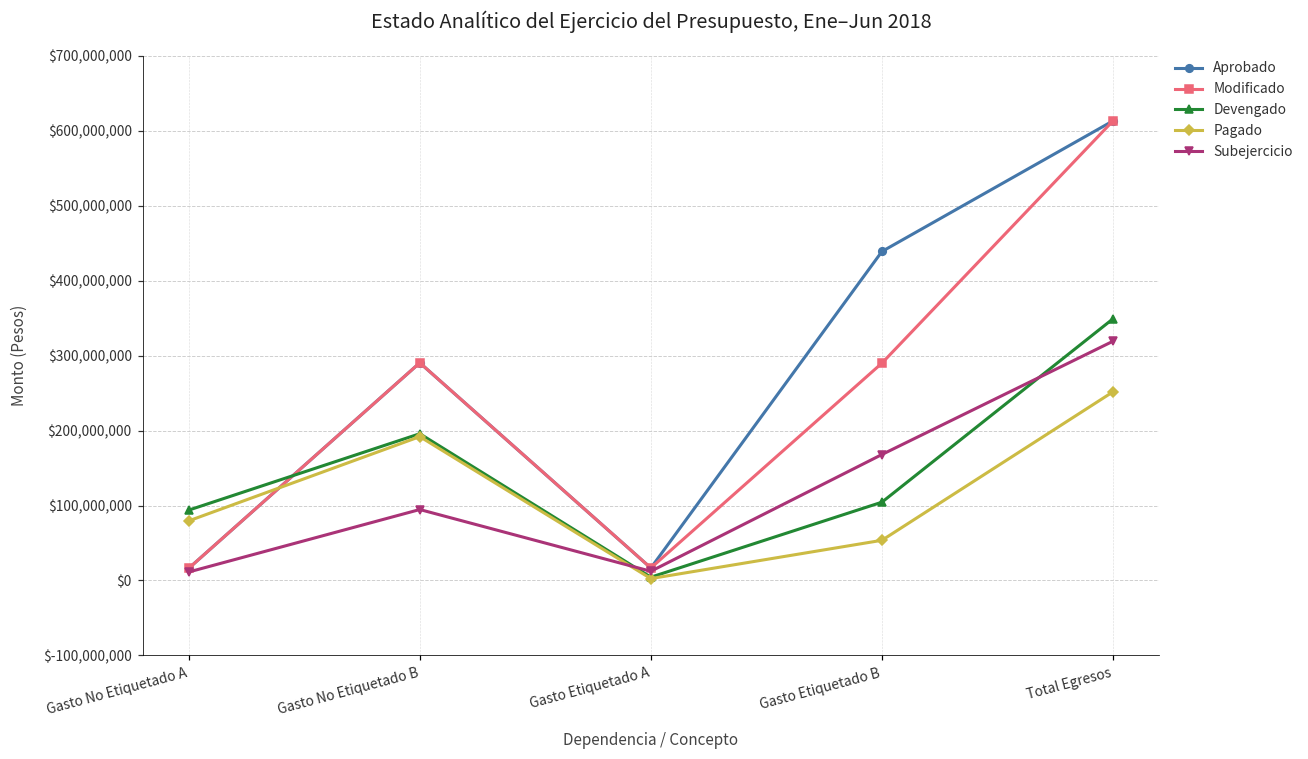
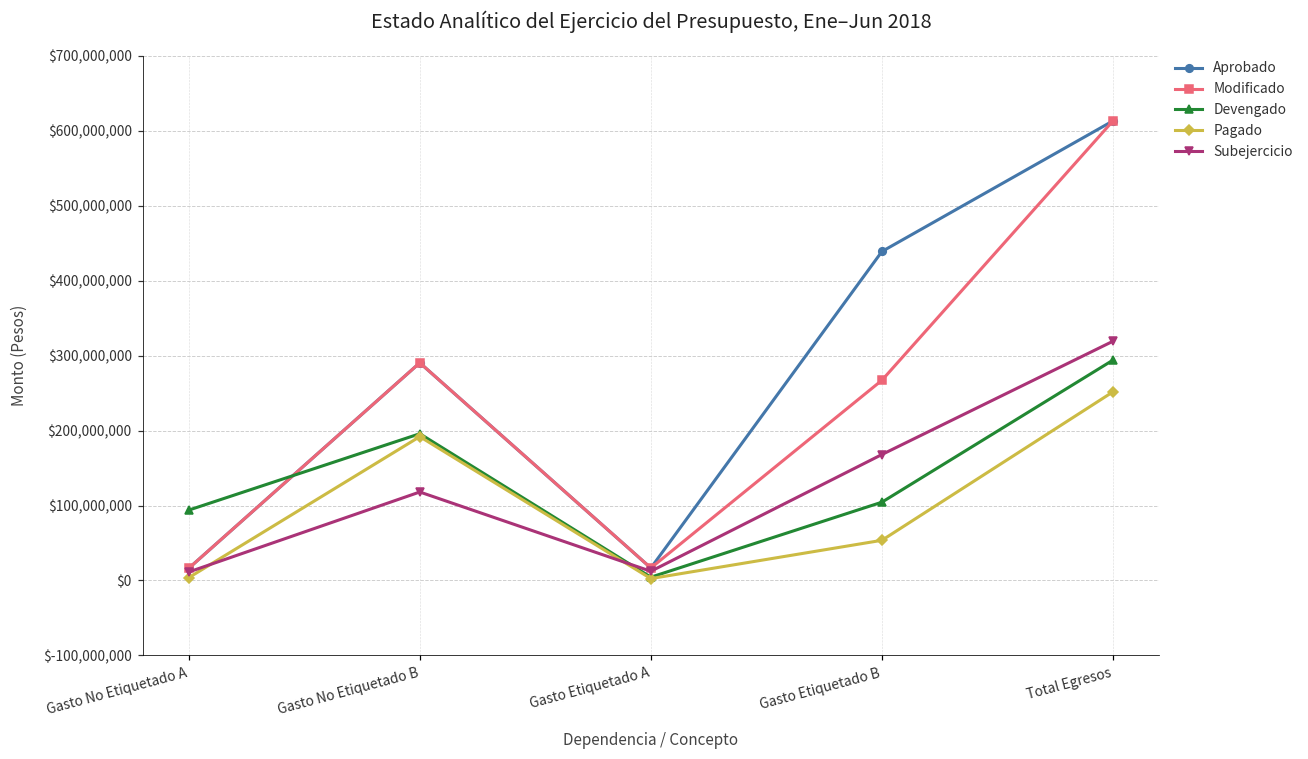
Pagado, Gasto No Etiquetado A: $80,000,000 -> $0
Subejercicio, Gasto No Etiquetado B: $90,000,000 -> $120,000,000
Modificado, Gasto Etiquetado B: $290,000,000 -> $270,000,000
Devengado, Total Egresos: $350,000,000 -> $290,000,000
